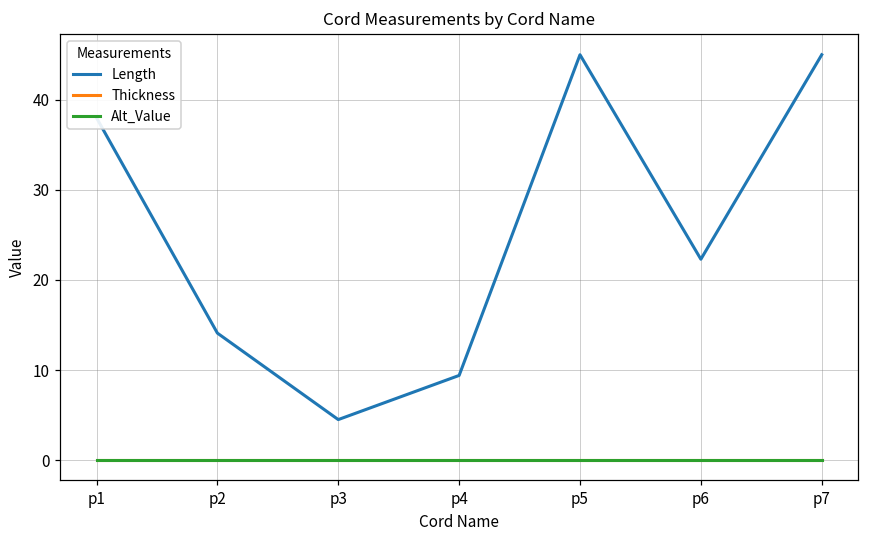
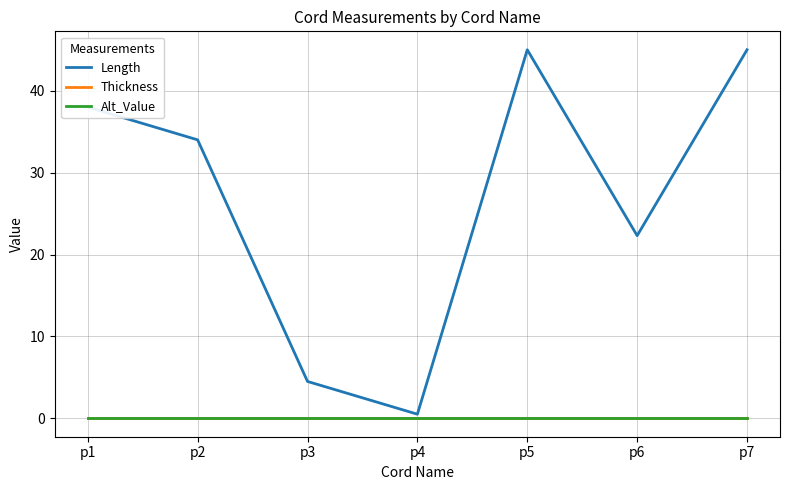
Length, p2: 14 -> 34
Length, p4: 9 -> 1
